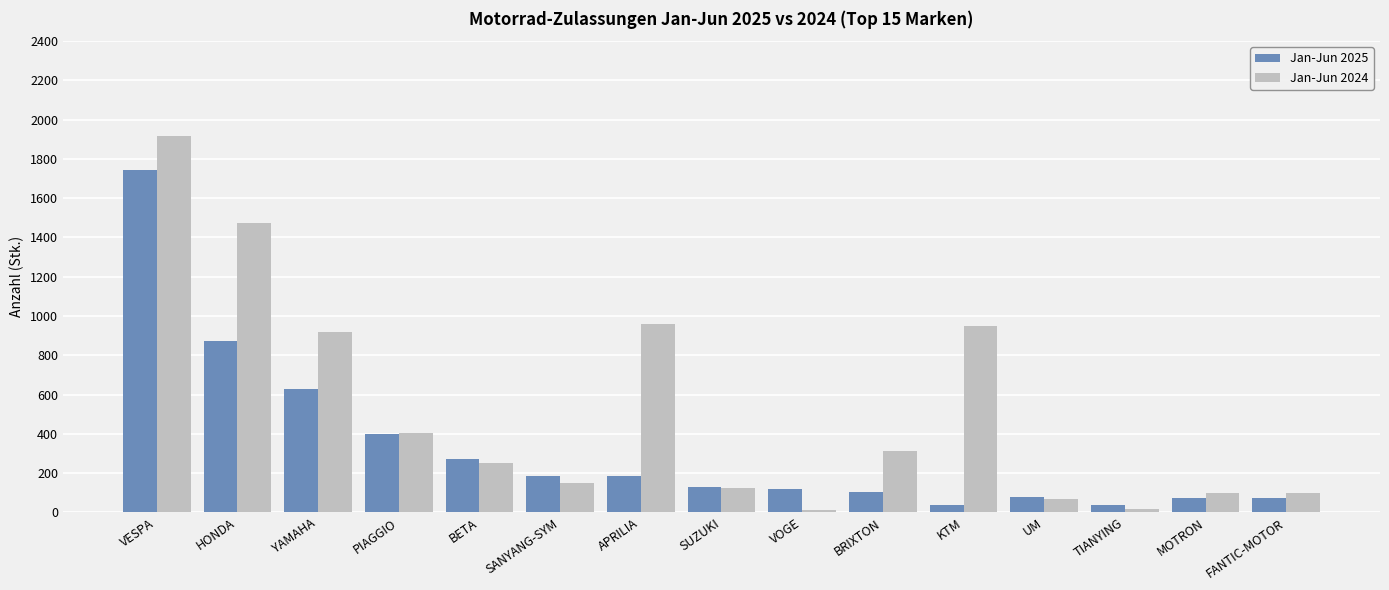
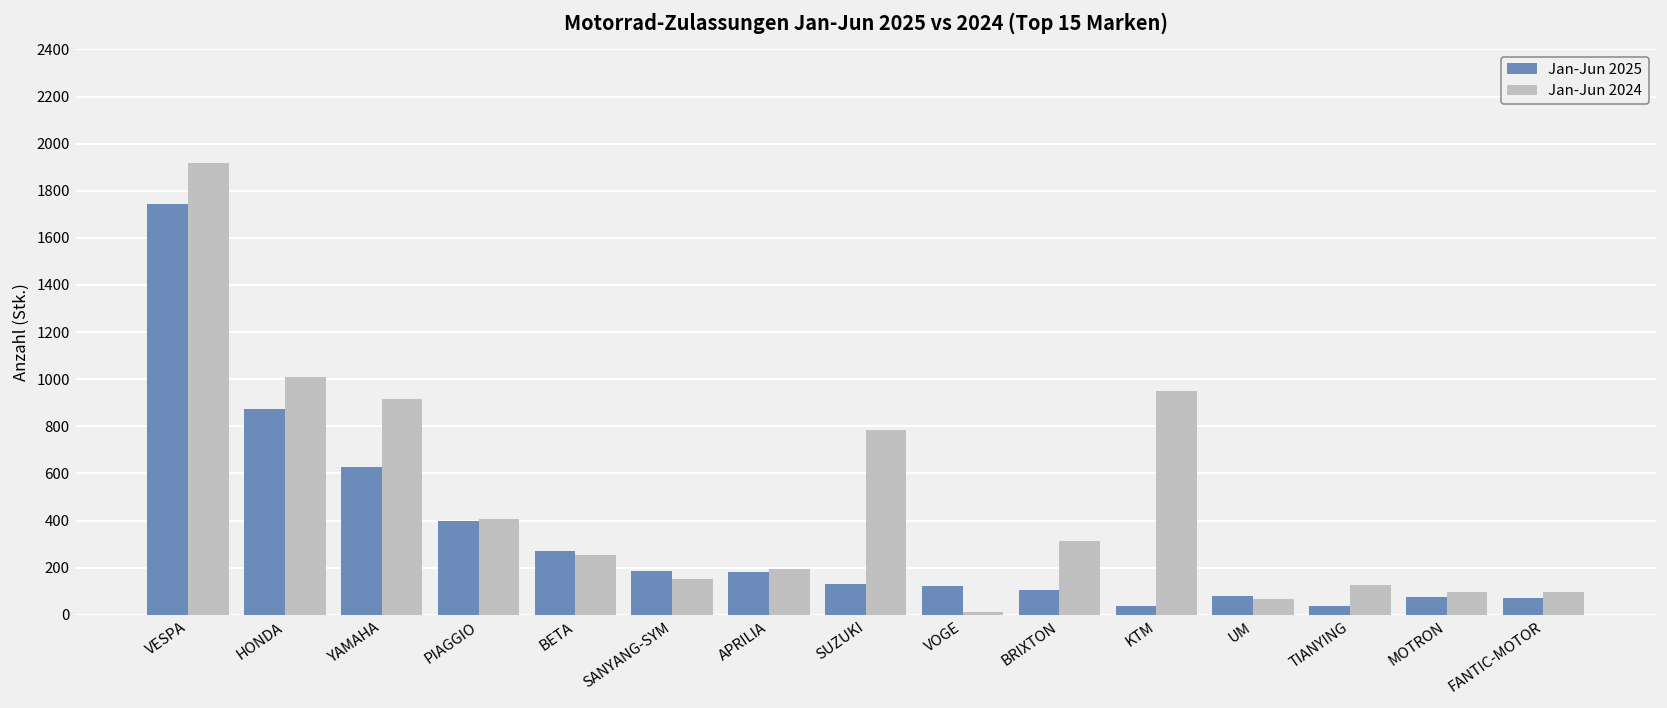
Jan-Jun 2024, HONDA: 1480 -> 1010
Jan-Jun 2024, APRILIA: 960 -> 190
Jan-Jun 2024, SUZUKI: 120 -> 790
Jan-Jun 2024, TIANYING: 20 -> 130
